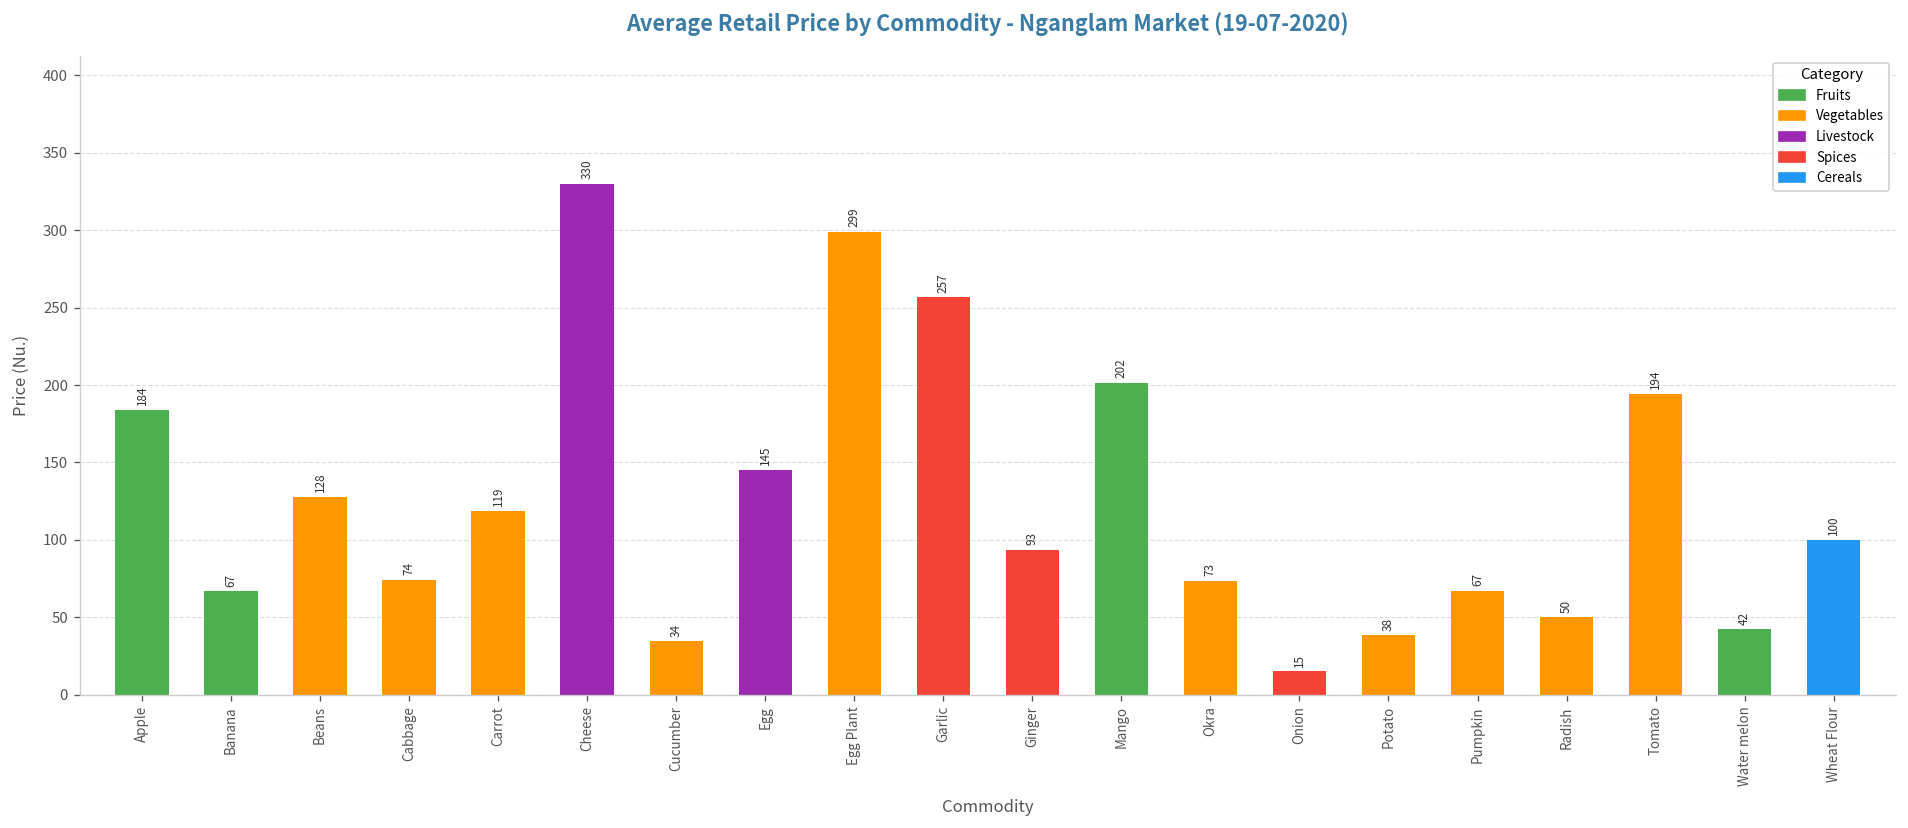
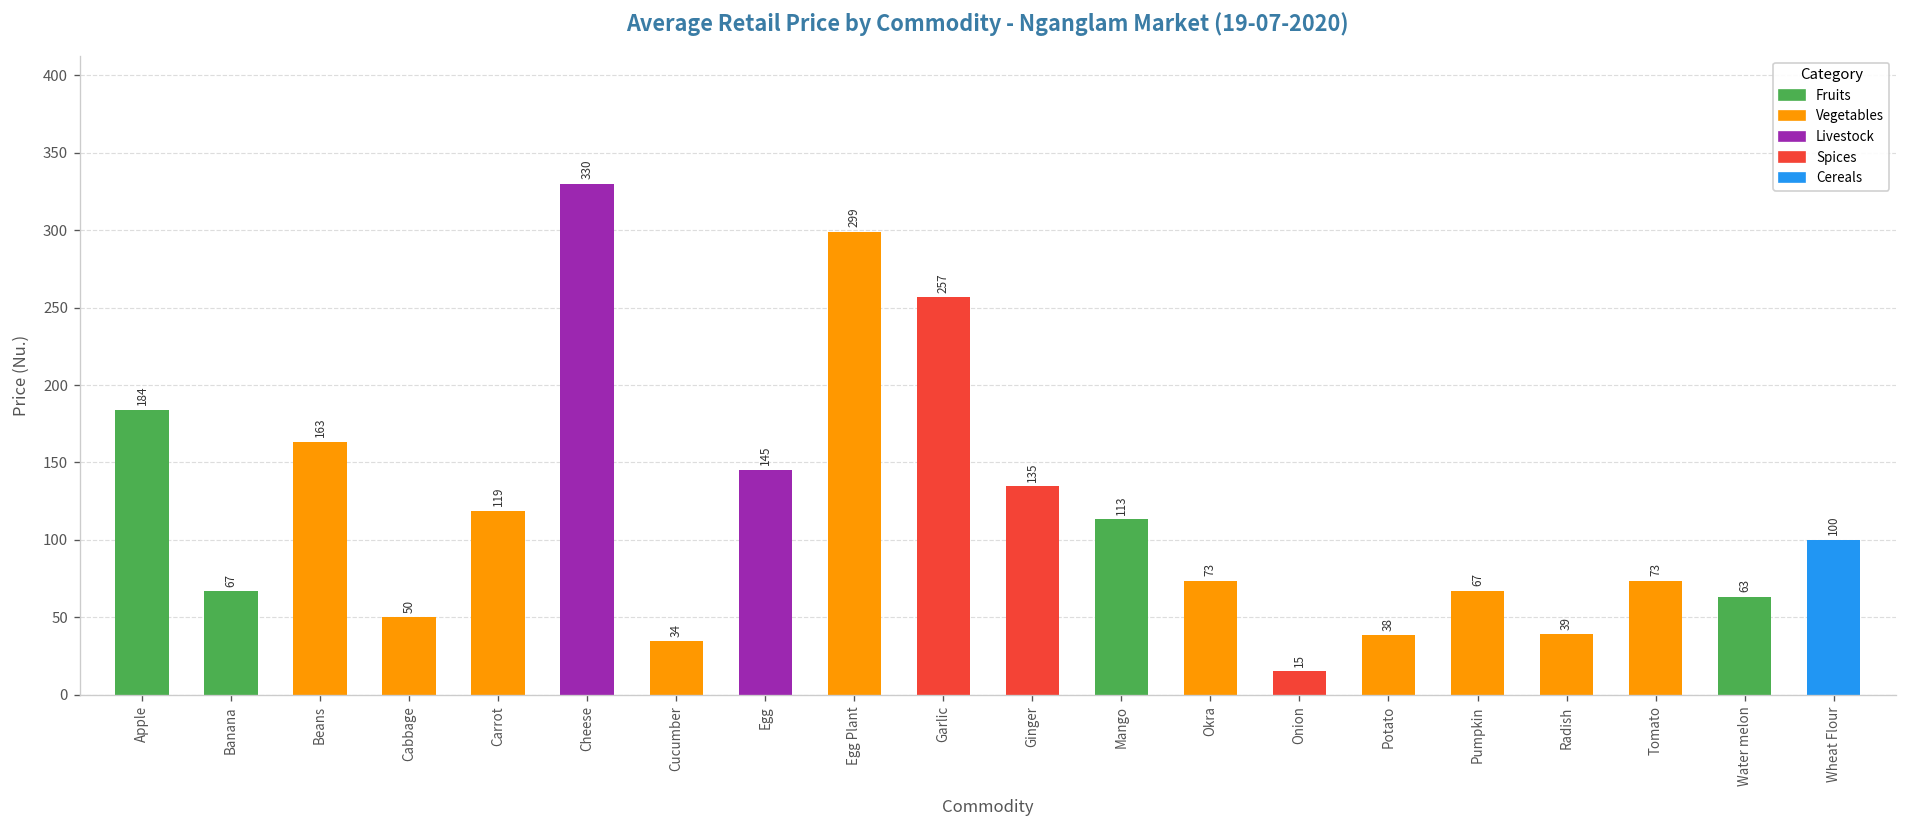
Beans: 128 -> 163
Cabbage: 74 -> 50
Ginger: 93 -> 135
Mango: 202 -> 113
Radish: 50 -> 39
Tomato: 194 -> 73
Water melon: 42 -> 63
